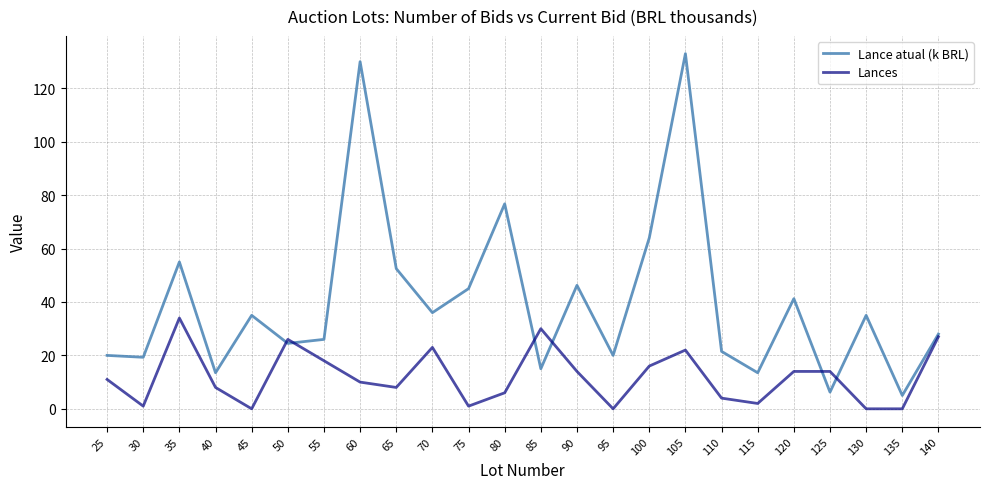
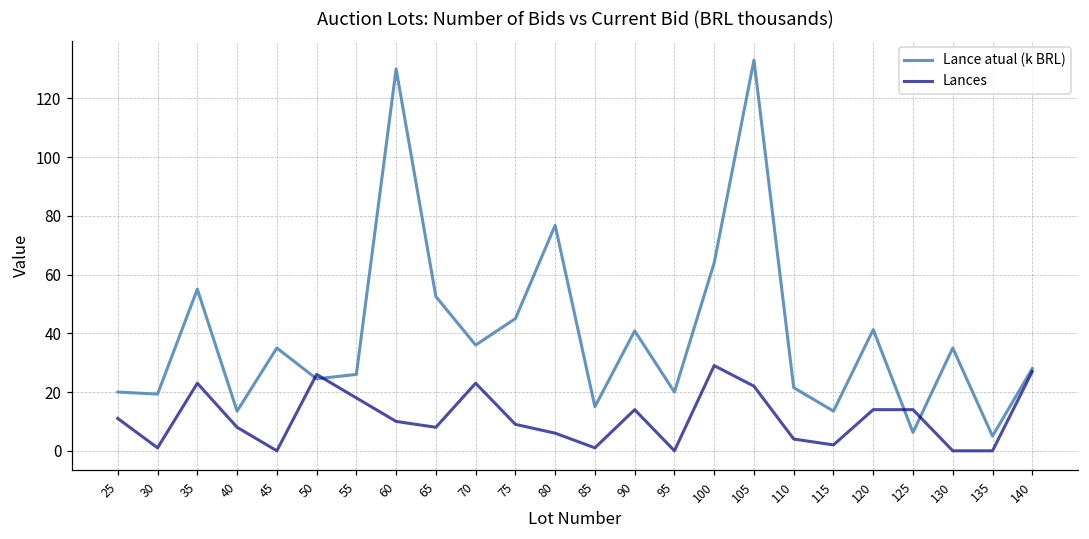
Lances, 35: 34 -> 23
Lances, 75: 1 -> 9
Lances, 85: 30 -> 1
Lance atual (k BRL), 90: 46 -> 41
Lances, 100: 16 -> 29
